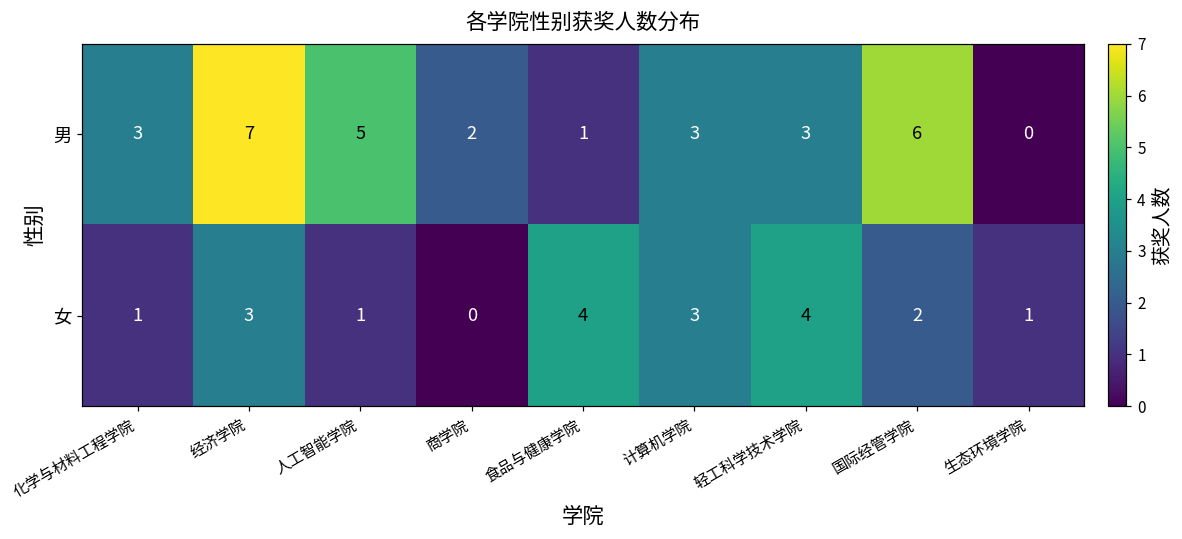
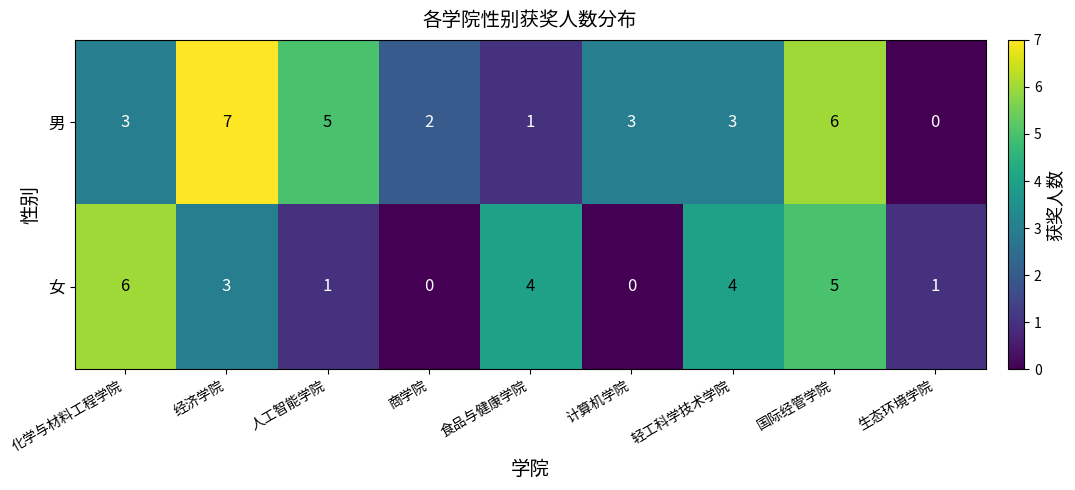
女, 化学与材料工程学院: 1 -> 6
女, 计算机学院: 3 -> 0
女, 国际经管学院: 2 -> 5
